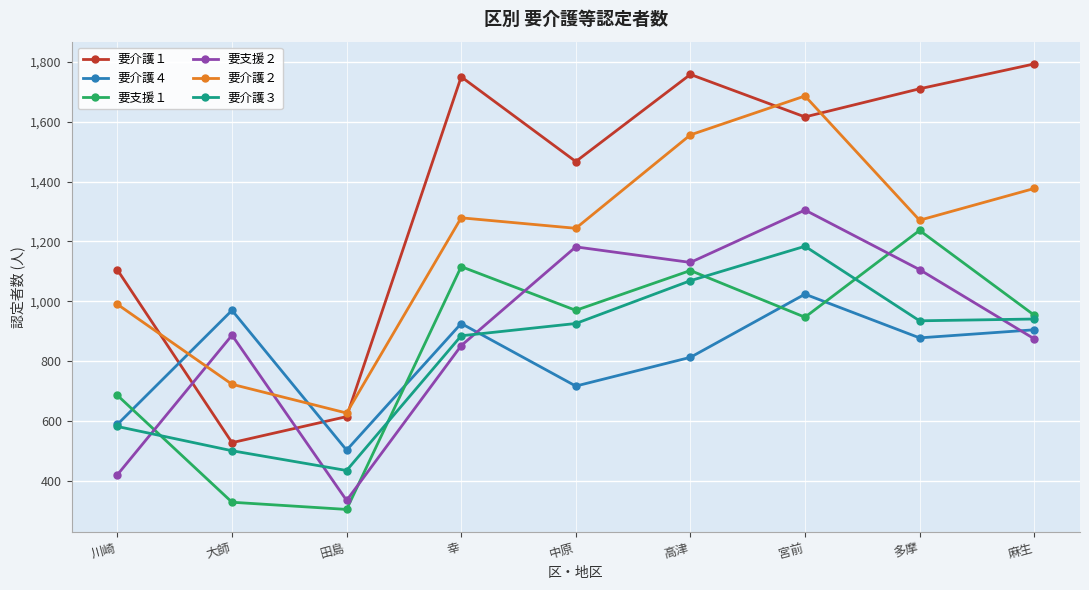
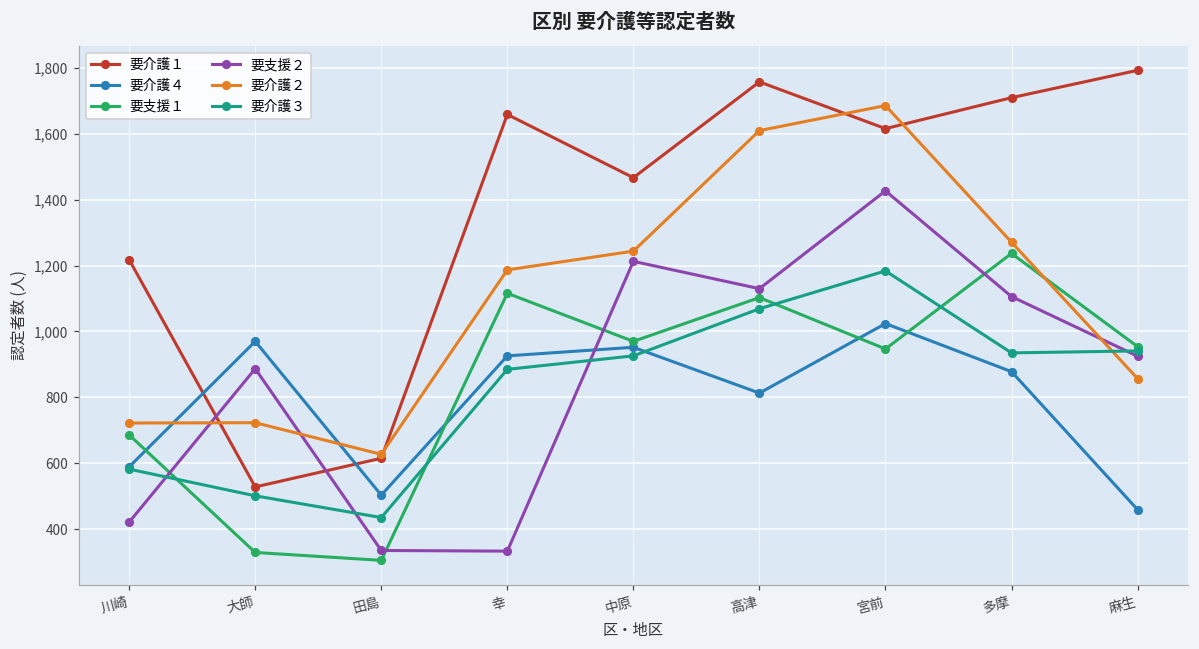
要介護１, 川崎: 1,110 -> 1,220
要介護２, 川崎: 990 -> 720
要介護１, 幸: 1,750 -> 1,660
要支援２, 幸: 850 -> 330
要介護２, 幸: 1,280 -> 1,190
要介護４, 中原: 720 -> 950
要支援２, 中原: 1,180 -> 1,210
要介護２, 高津: 1,560 -> 1,610
要支援２, 宮前: 1,310 -> 1,430
要介護４, 麻生: 910 -> 460
要支援２, 麻生: 880 -> 930
要介護２, 麻生: 1,380 -> 860
